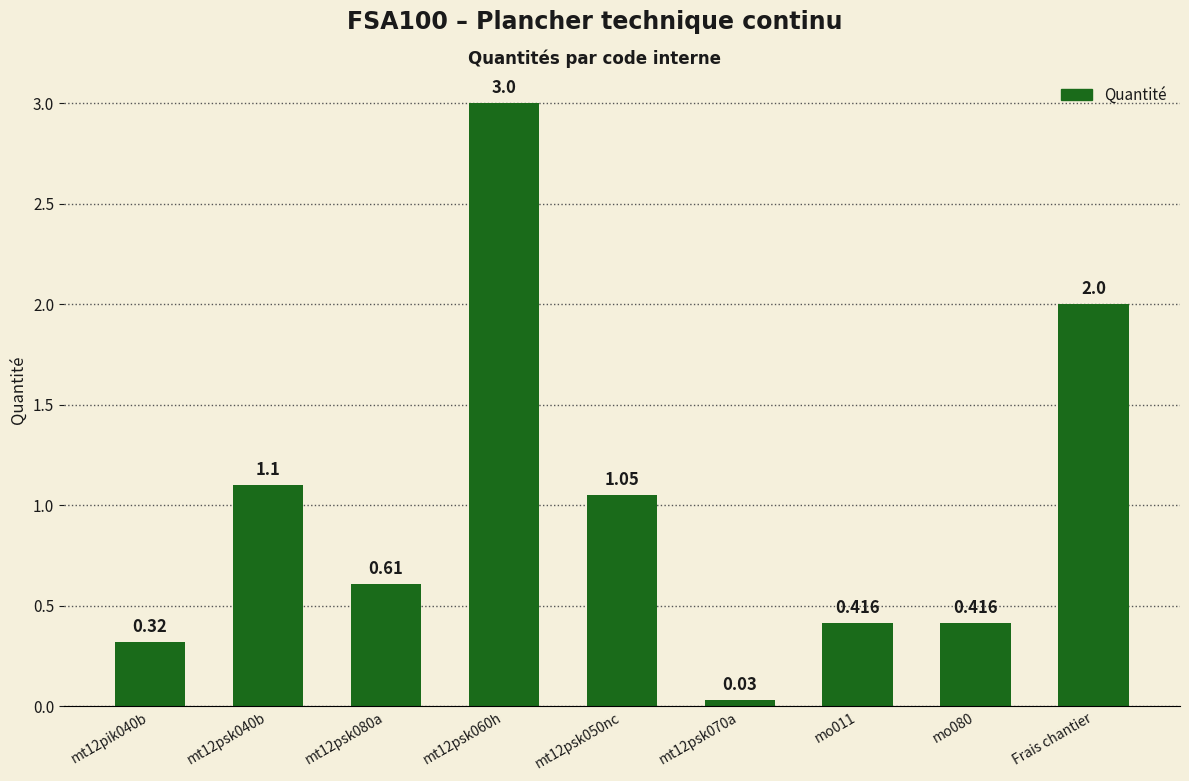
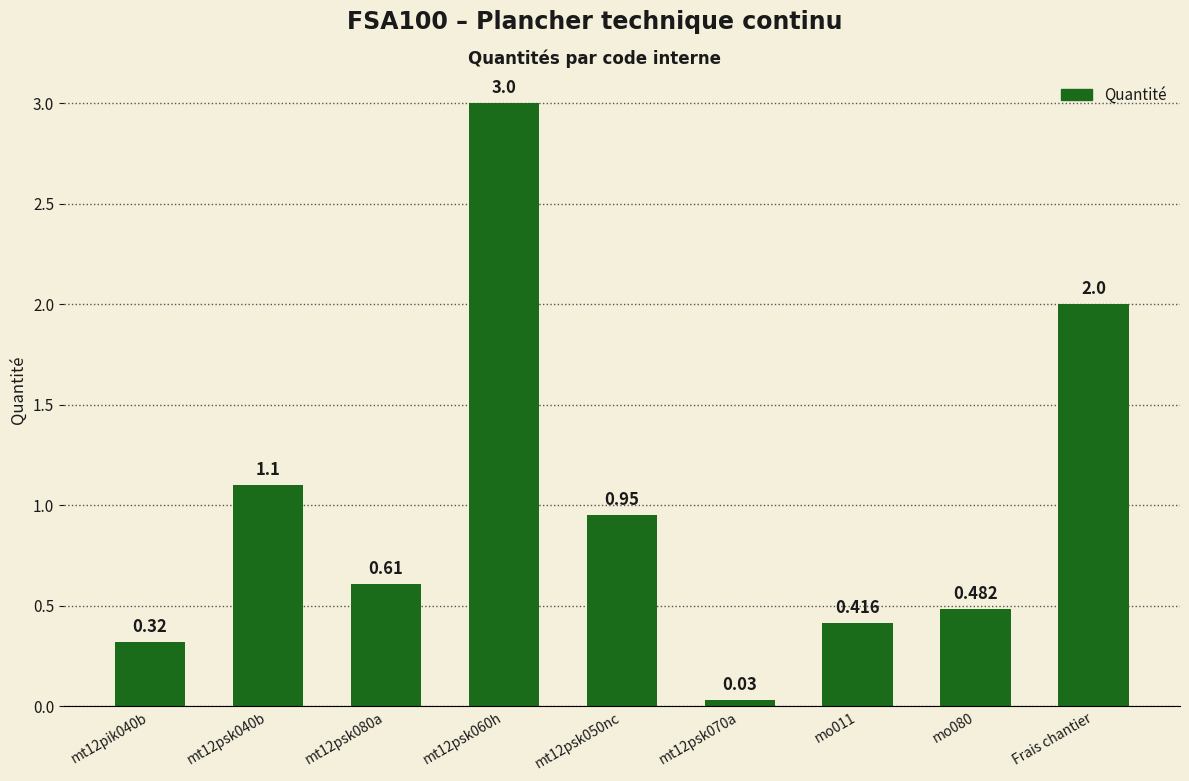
mt12psk050nc: 1.05 -> 0.95
mo080: 0.416 -> 0.482
